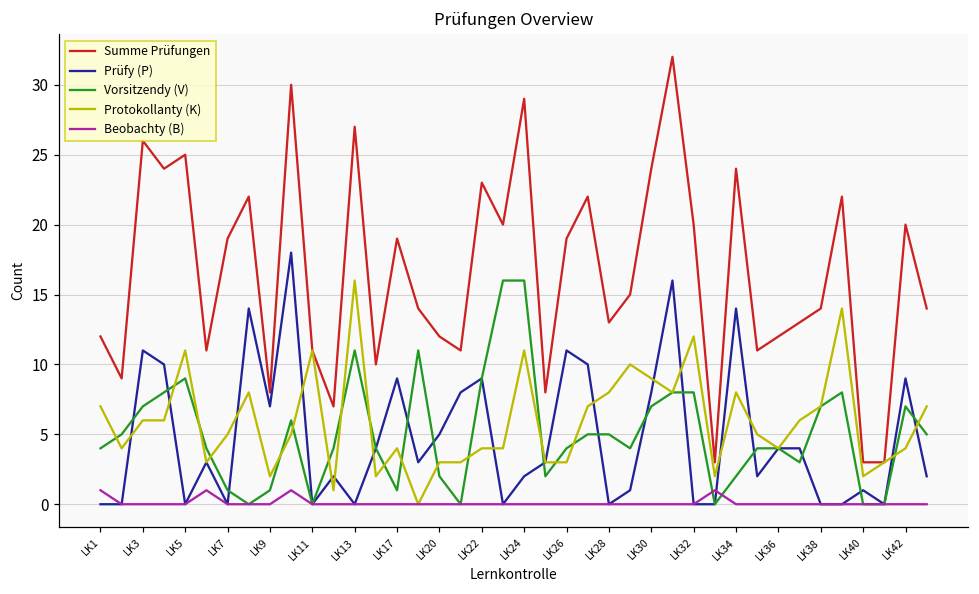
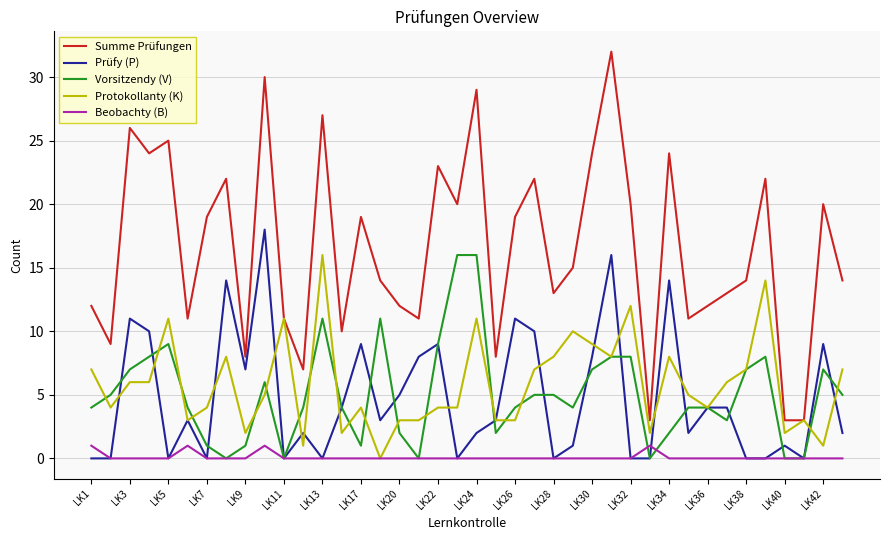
Protokollanty (K), LK7: 5 -> 4
Protokollanty (K), LK42: 4 -> 1
